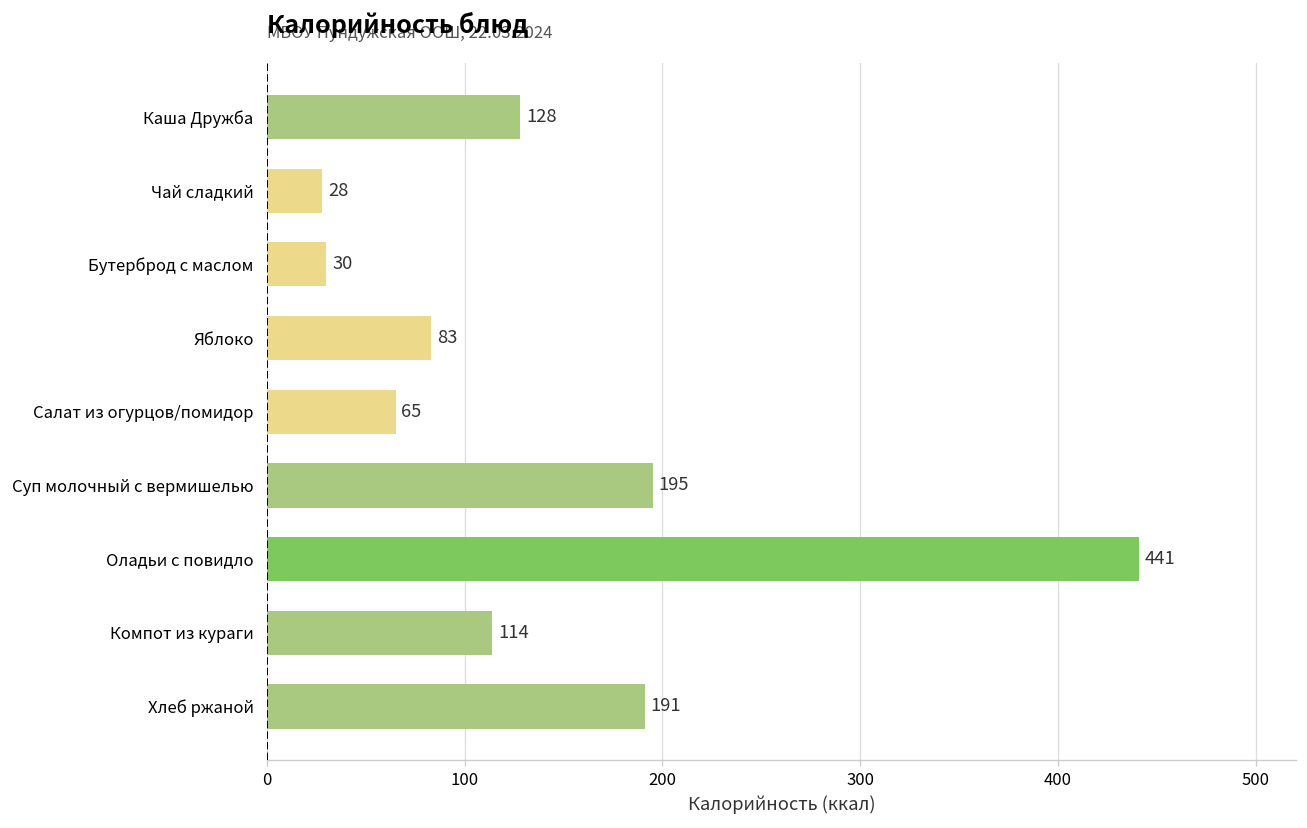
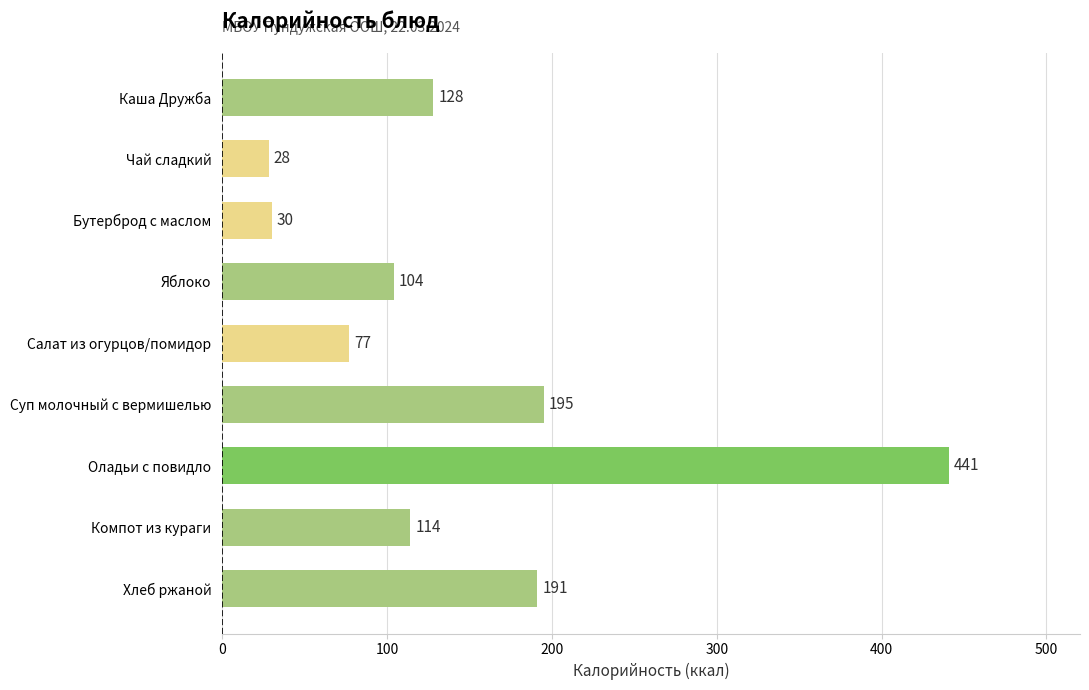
Яблоко: 83 -> 104
Салат из огурцов/помидор: 65 -> 77
